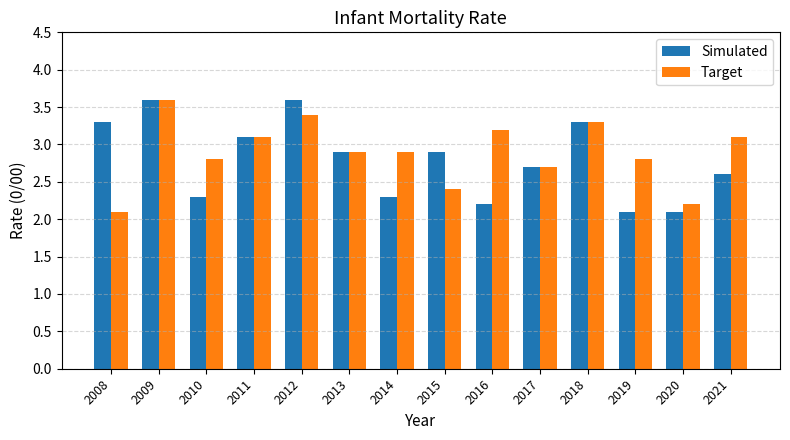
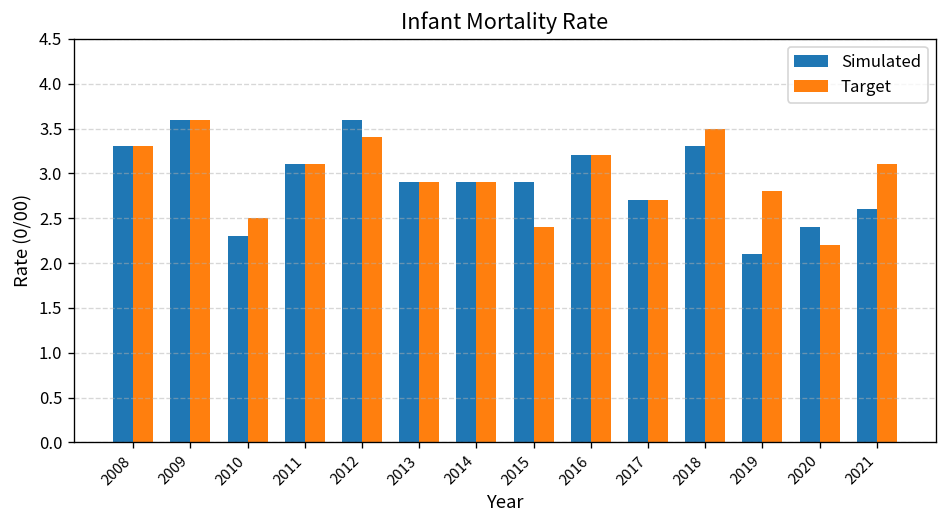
Target, 2008: 2.1 -> 3.3
Target, 2010: 2.8 -> 2.5
Simulated, 2014: 2.3 -> 2.9
Simulated, 2016: 2.2 -> 3.2
Target, 2018: 3.3 -> 3.5
Simulated, 2020: 2.1 -> 2.4
